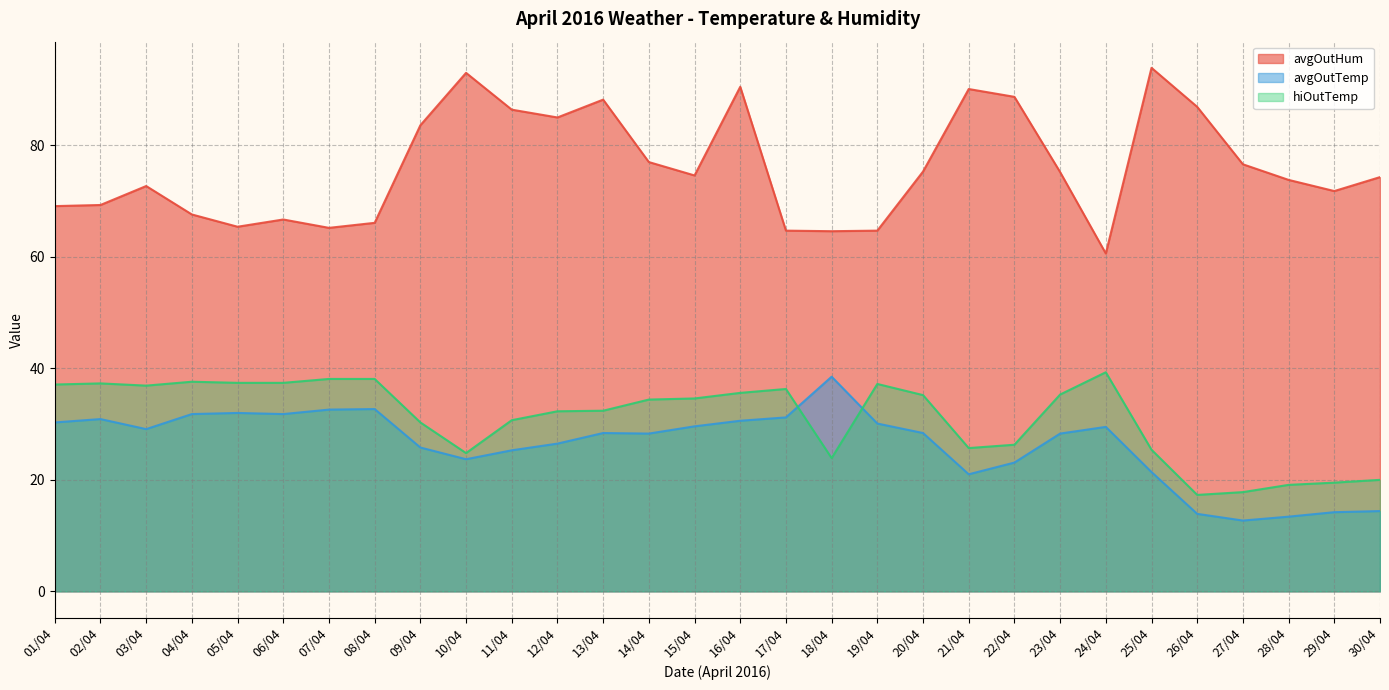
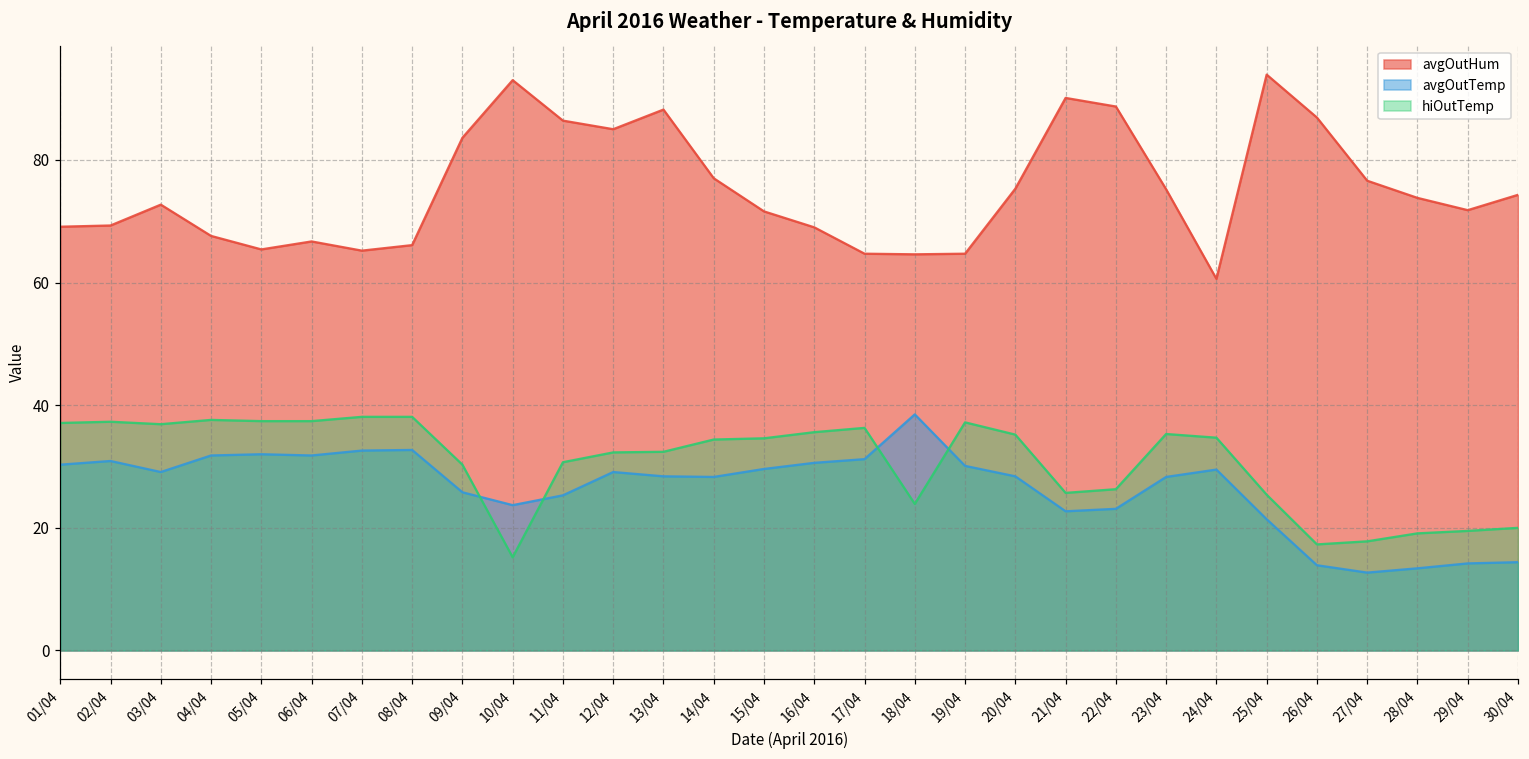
hiOutTemp, 10/04: 25 -> 15
avgOutTemp, 12/04: 27 -> 29
avgOutHum, 15/04: 75 -> 72
avgOutHum, 16/04: 91 -> 69
avgOutTemp, 21/04: 21 -> 23
hiOutTemp, 24/04: 39 -> 35
